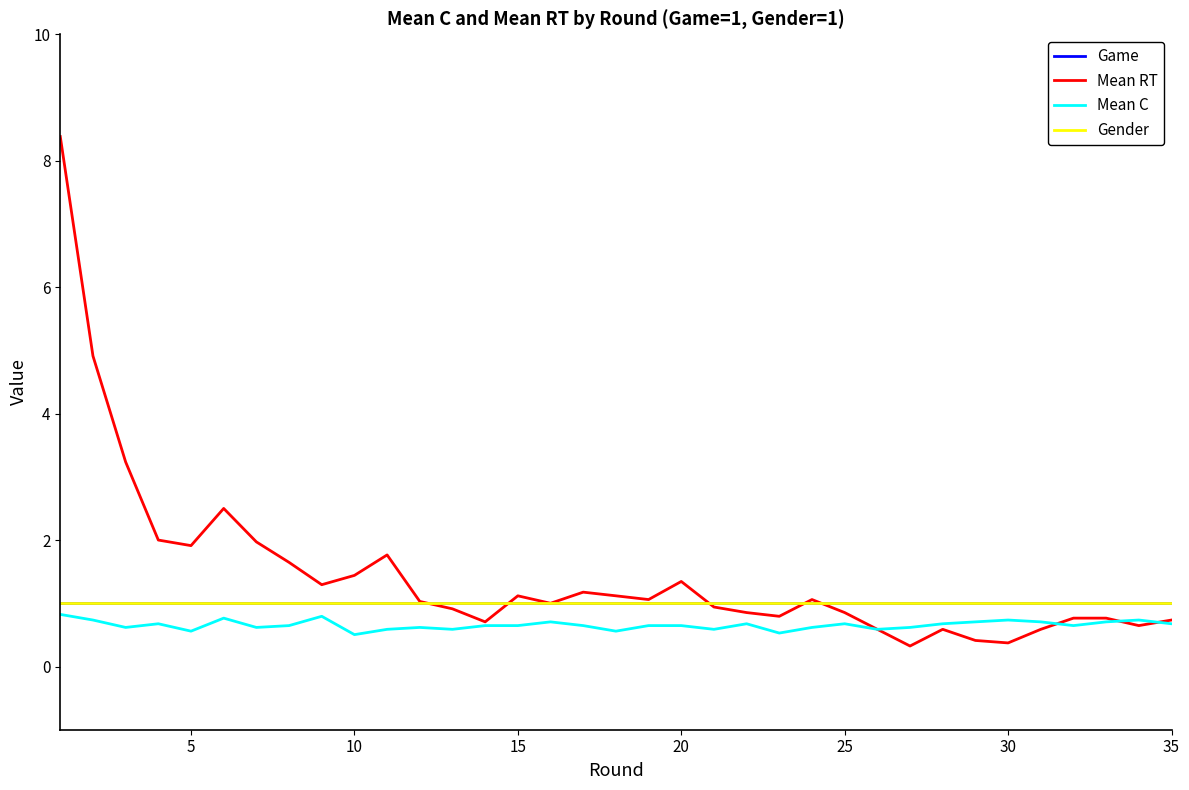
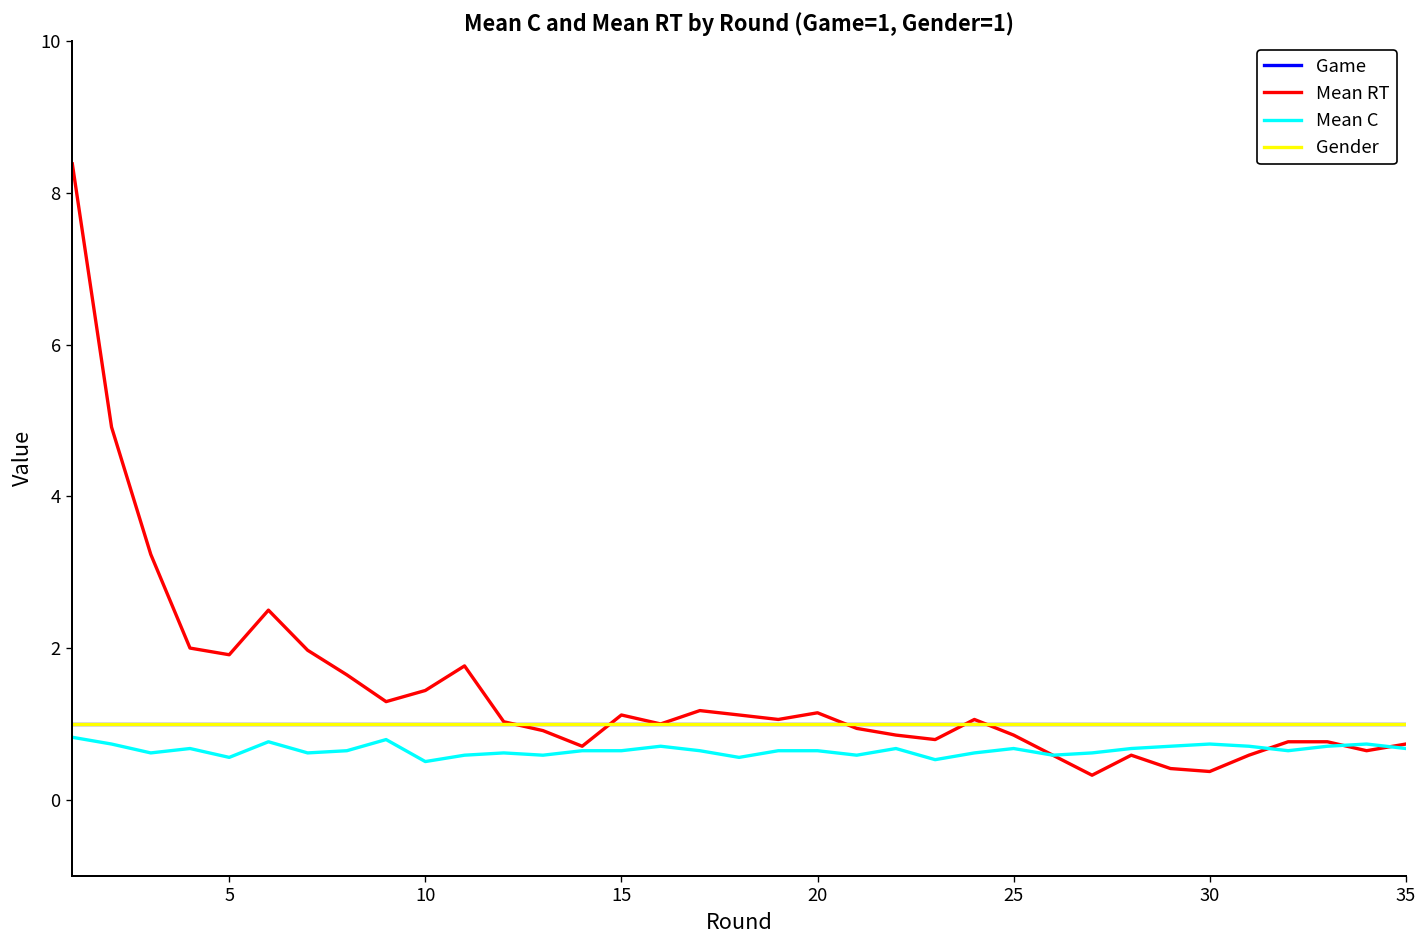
Mean RT, 20: 1.3 -> 1.1
